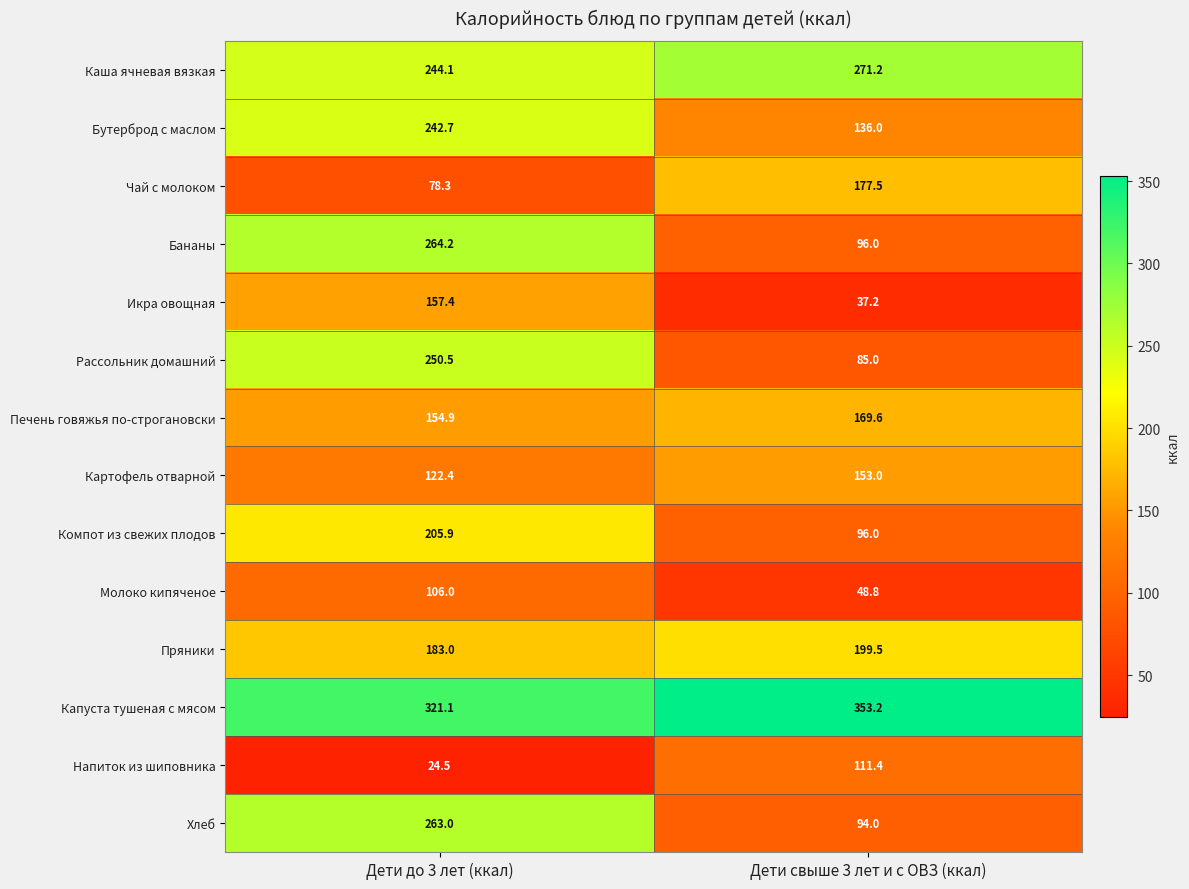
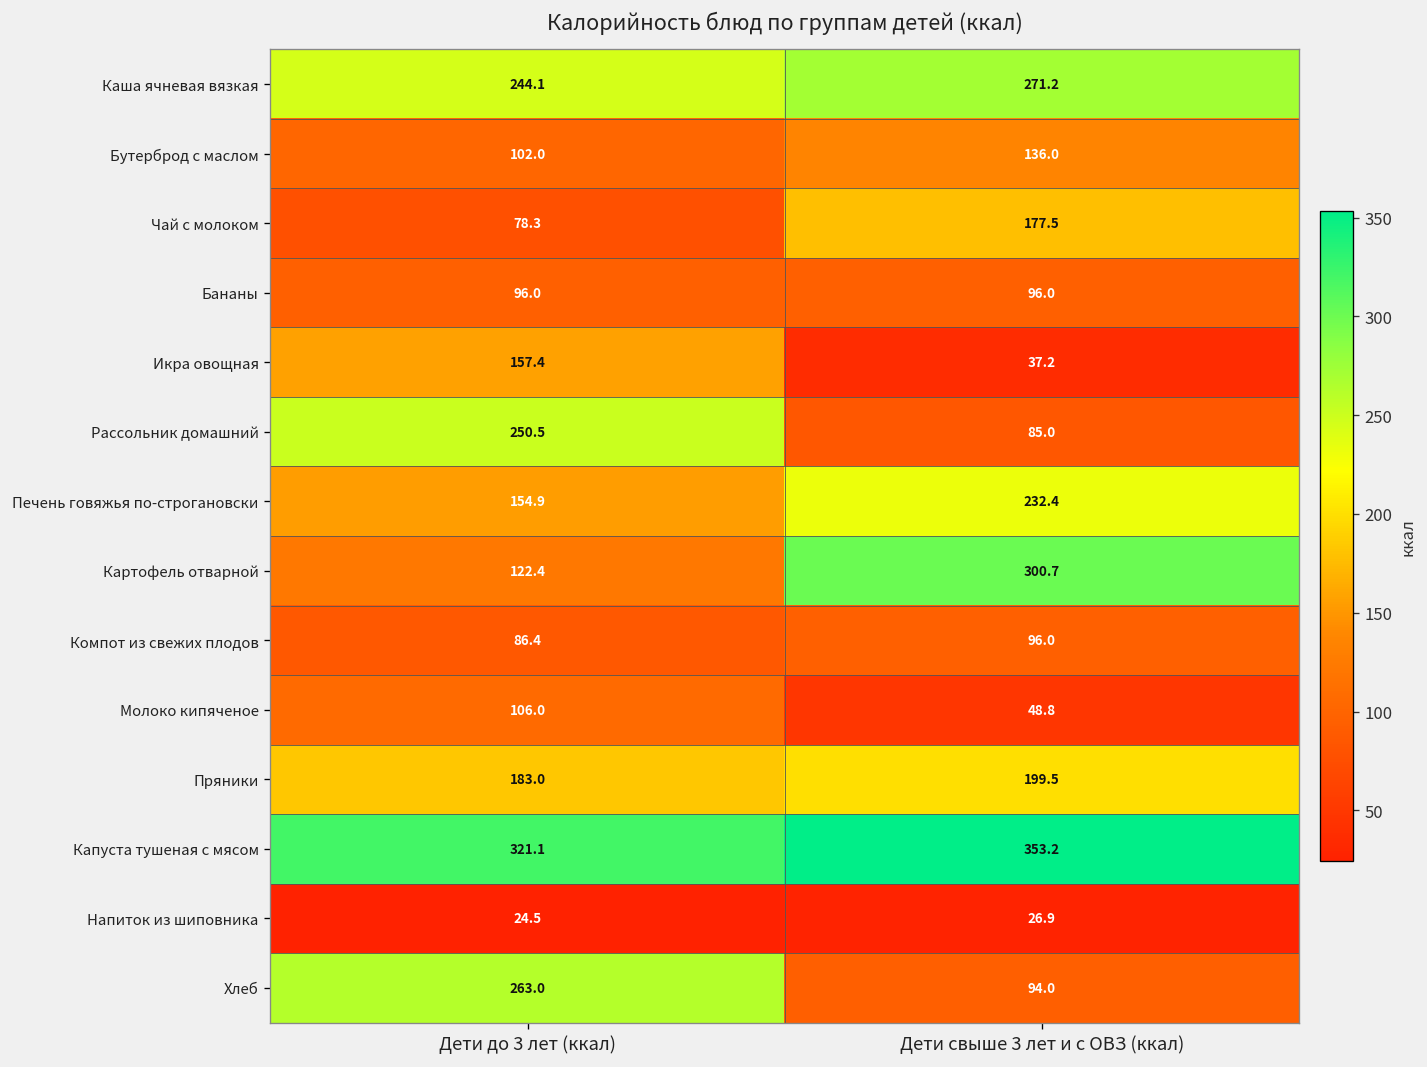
Бутерброд с маслом, Дети до 3 лет (ккал): 242.7 -> 102.0
Бананы, Дети до 3 лет (ккал): 264.2 -> 96.0
Печень говяжья по-строгановски, Дети свыше 3 лет и с ОВЗ (ккал): 169.6 -> 232.4
Картофель отварной, Дети свыше 3 лет и с ОВЗ (ккал): 153.0 -> 300.7
Компот из свежих плодов, Дети до 3 лет (ккал): 205.9 -> 86.4
Напиток из шиповника, Дети свыше 3 лет и с ОВЗ (ккал): 111.4 -> 26.9
